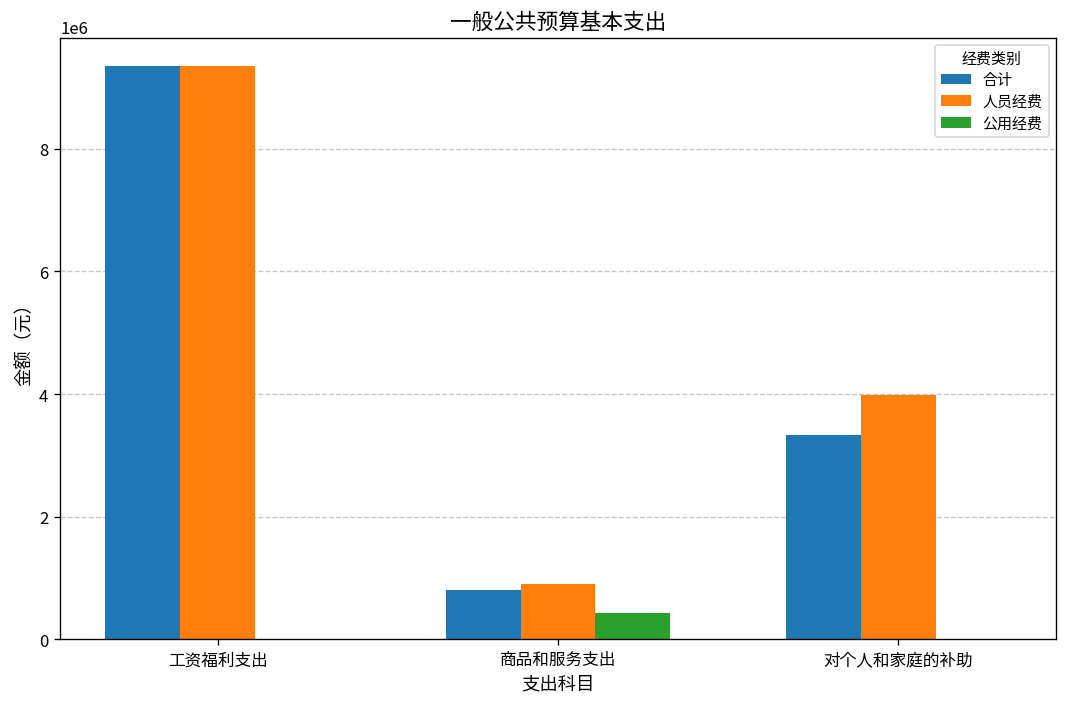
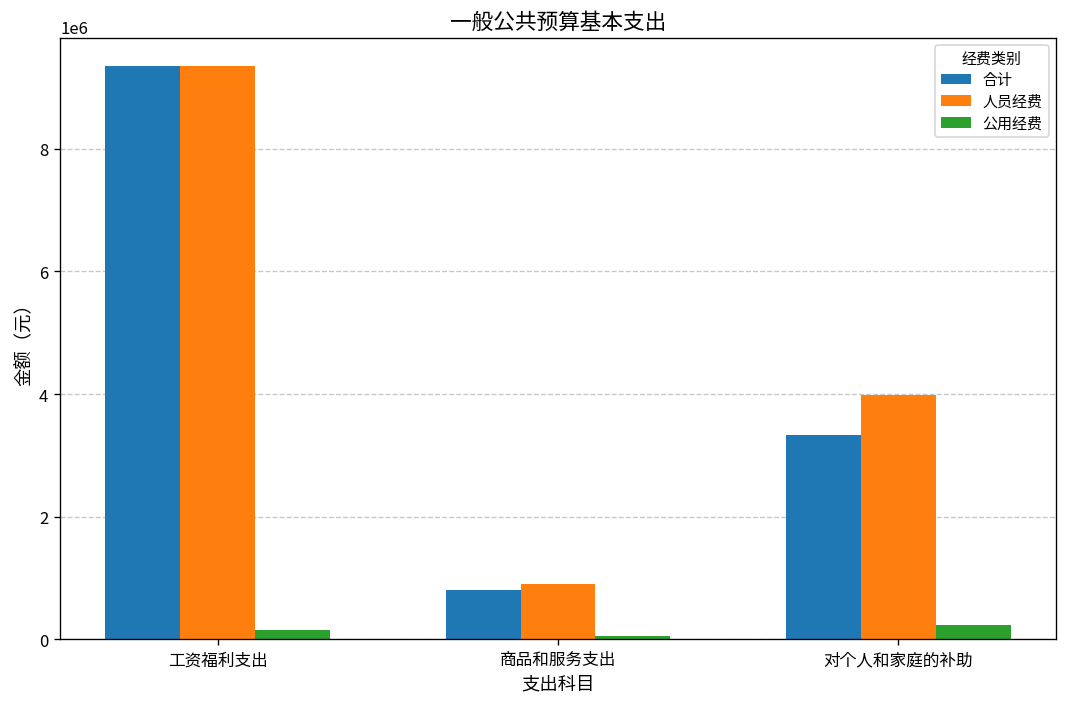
公用经费, 工资福利支出: 0 -> 200000
公用经费, 商品和服务支出: 400000 -> 100000
公用经费, 对个人和家庭的补助: 0 -> 200000
